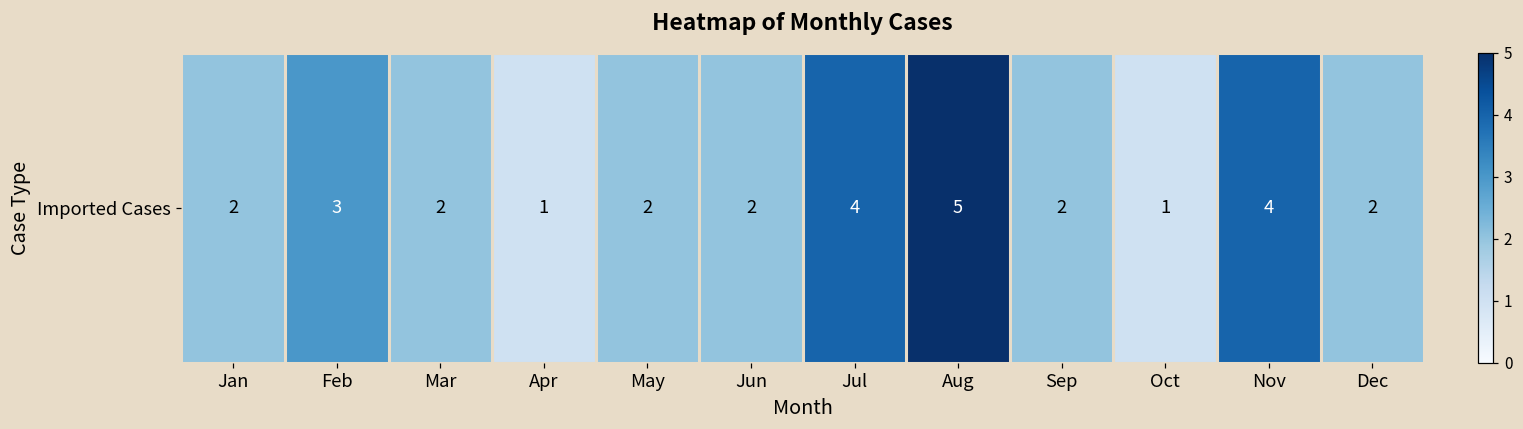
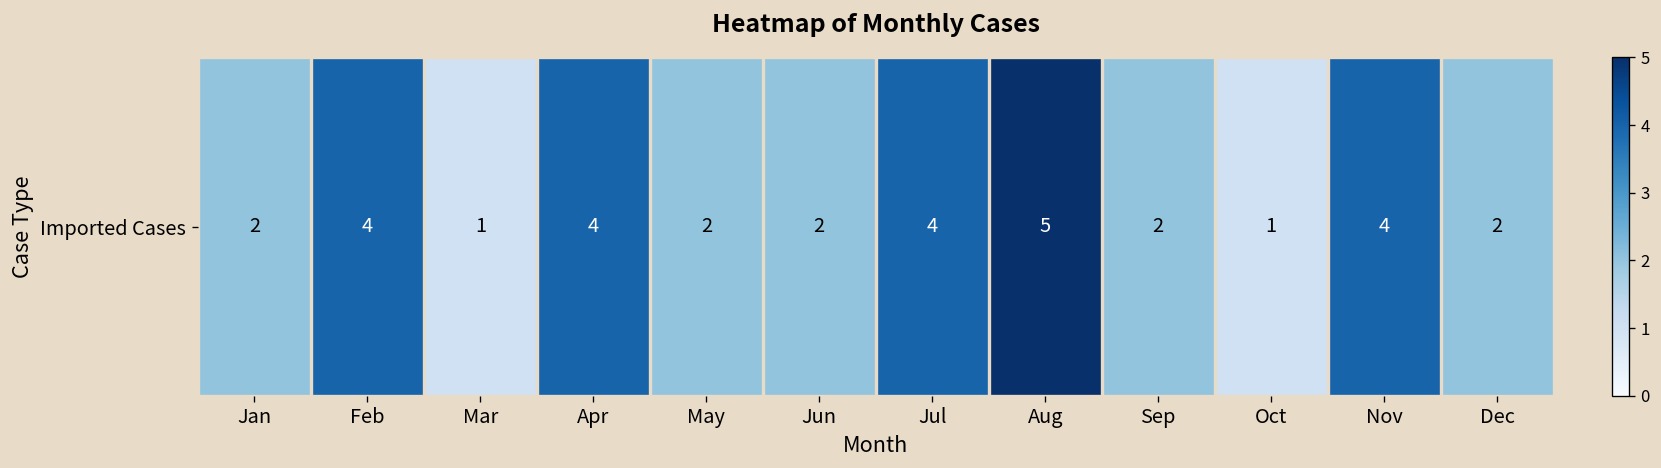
Imported Cases, Feb: 3 -> 4
Imported Cases, Mar: 2 -> 1
Imported Cases, Apr: 1 -> 4
